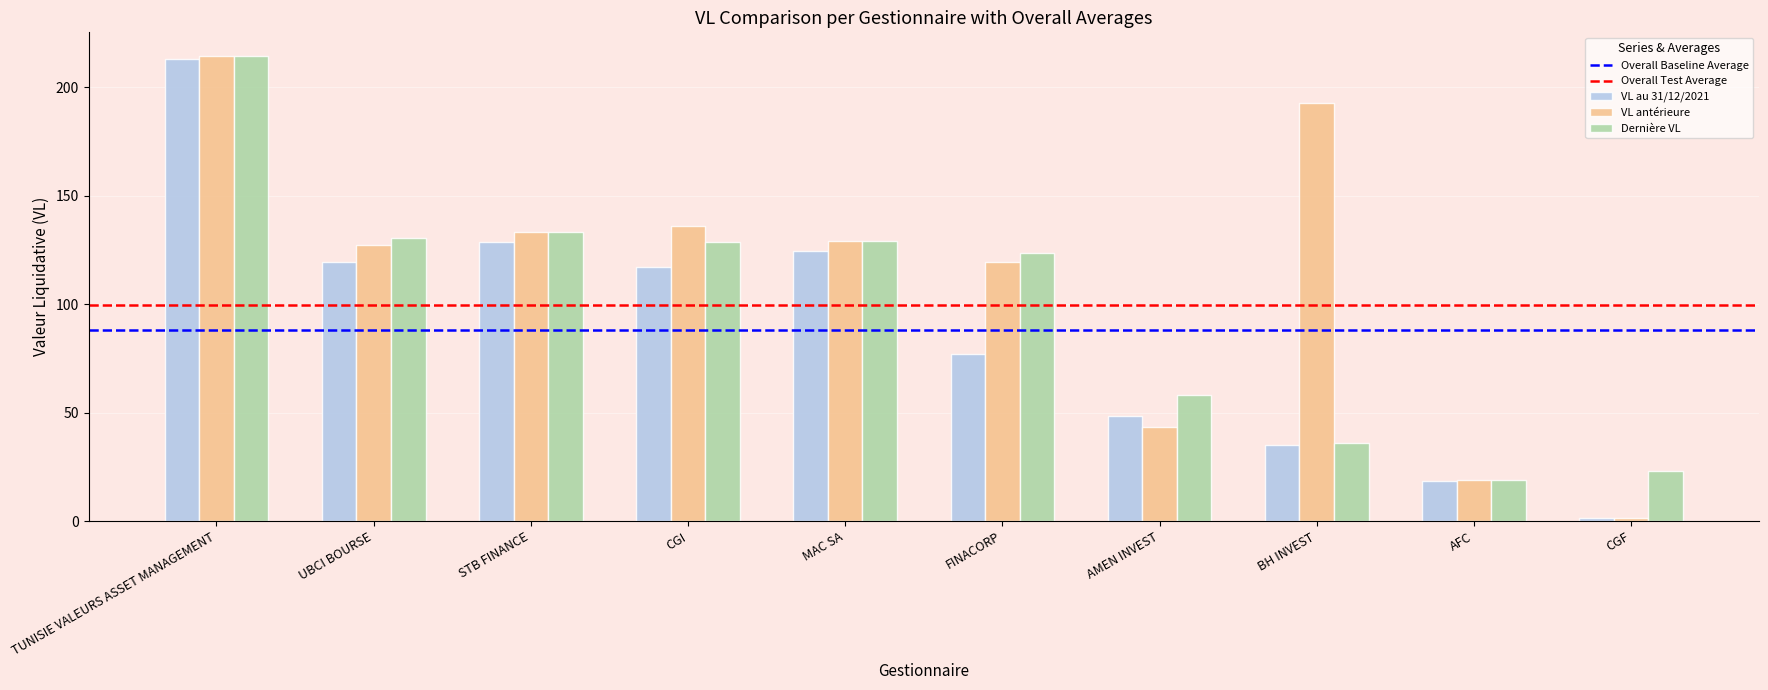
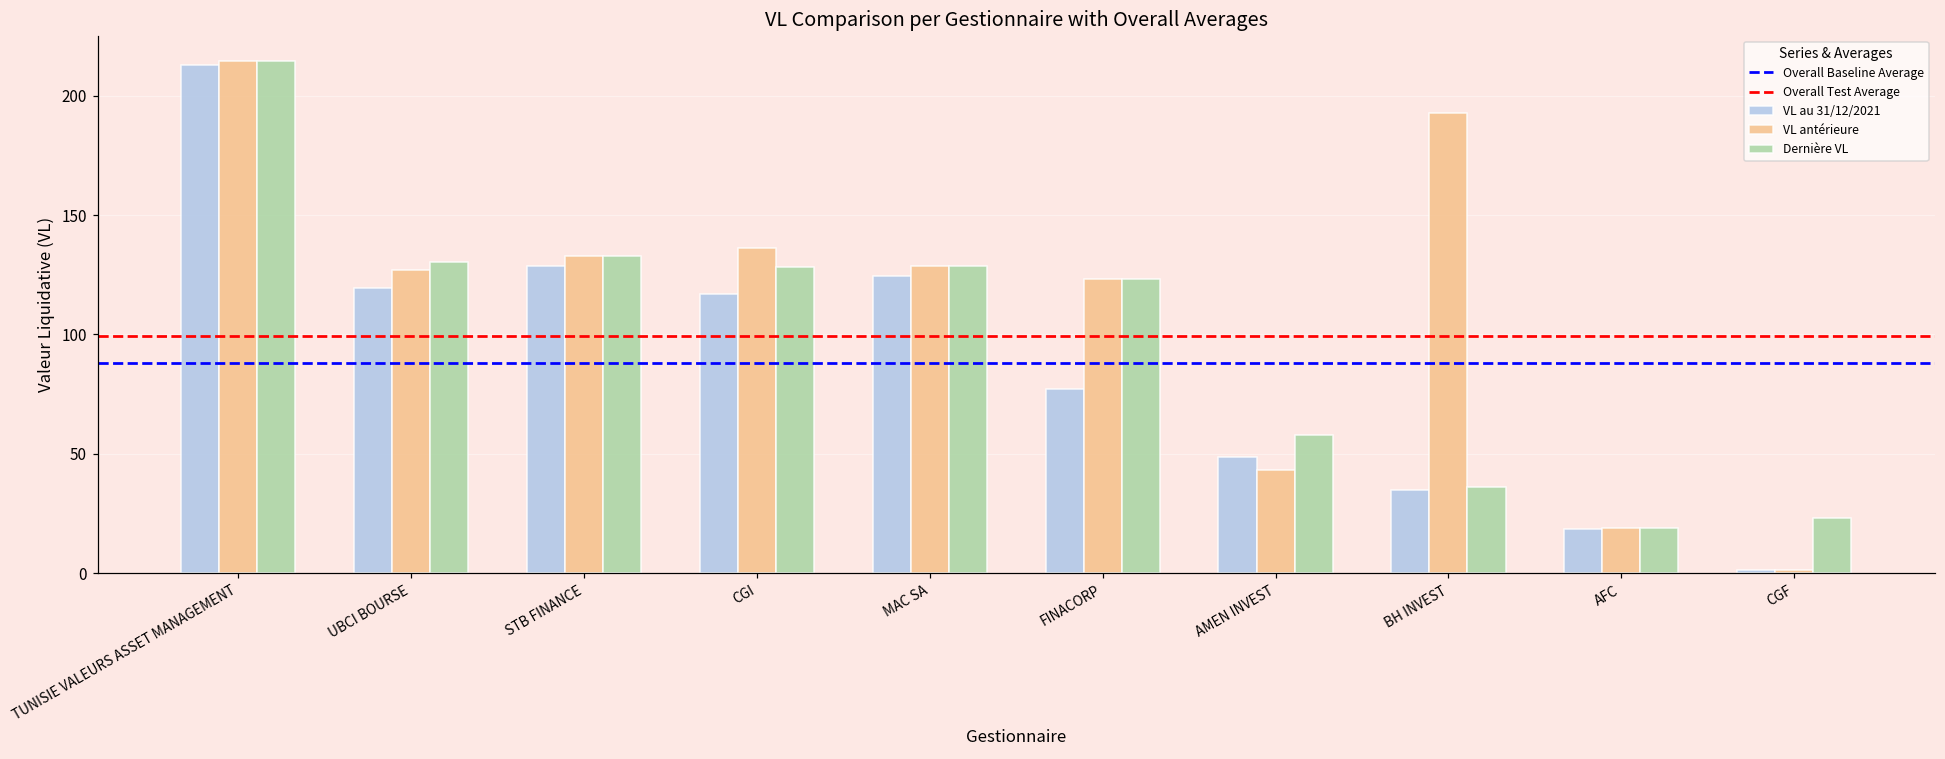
VL antérieure, FINACORP: 120 -> 123
